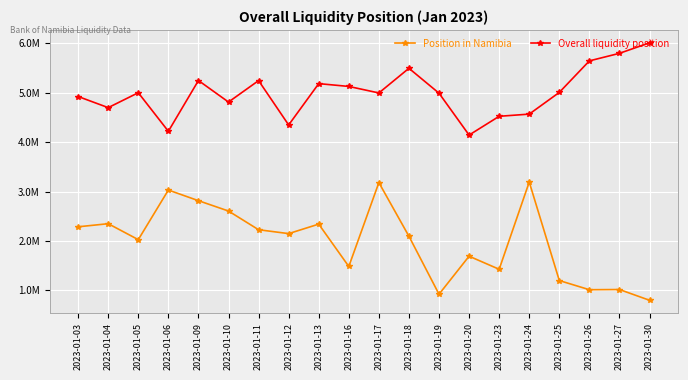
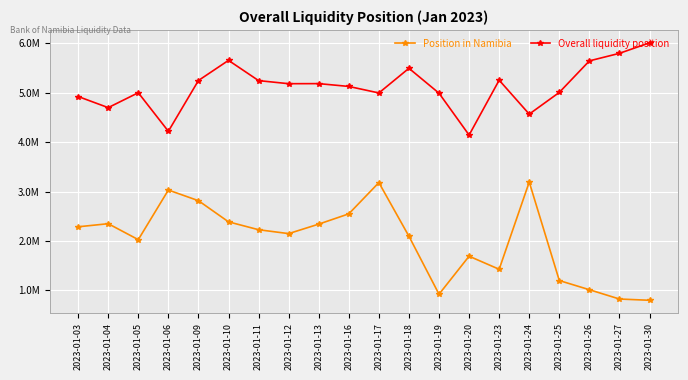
Position in Namibia, 2023-01-10: 2600000 -> 2400000
Overall liquidity position, 2023-01-10: 4800000 -> 5700000
Overall liquidity position, 2023-01-12: 4300000 -> 5200000
Position in Namibia, 2023-01-16: 1500000 -> 2600000
Overall liquidity position, 2023-01-23: 4500000 -> 5300000
Position in Namibia, 2023-01-27: 1000000 -> 800000
